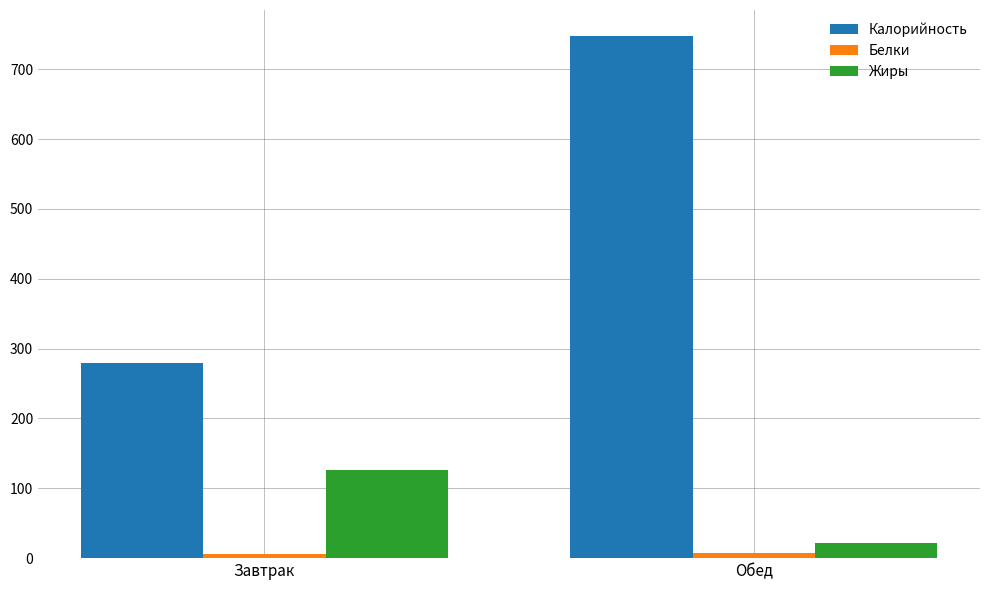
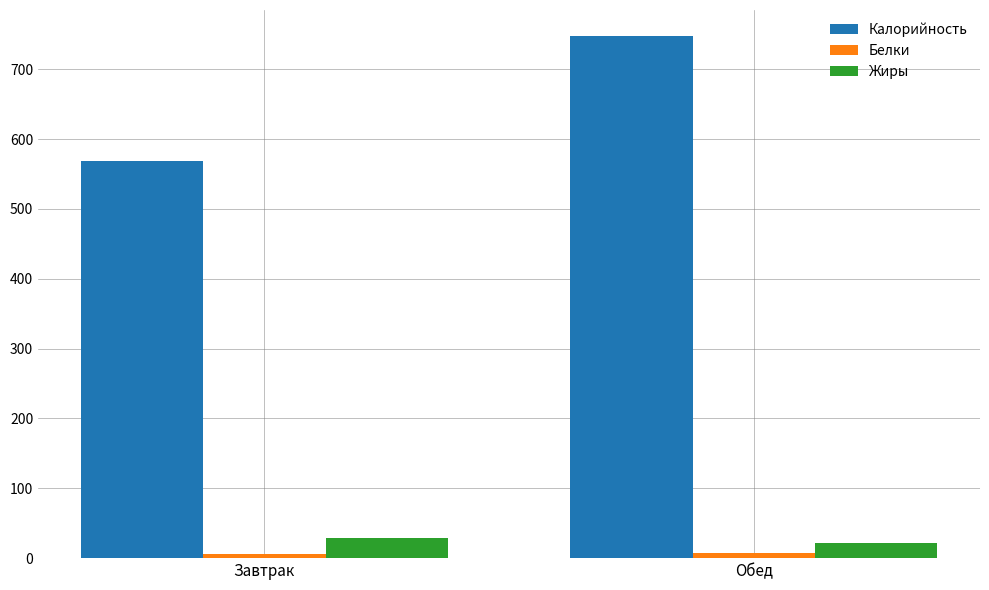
Калорийность, Завтрак: 280 -> 570
Жиры, Завтрак: 130 -> 30
